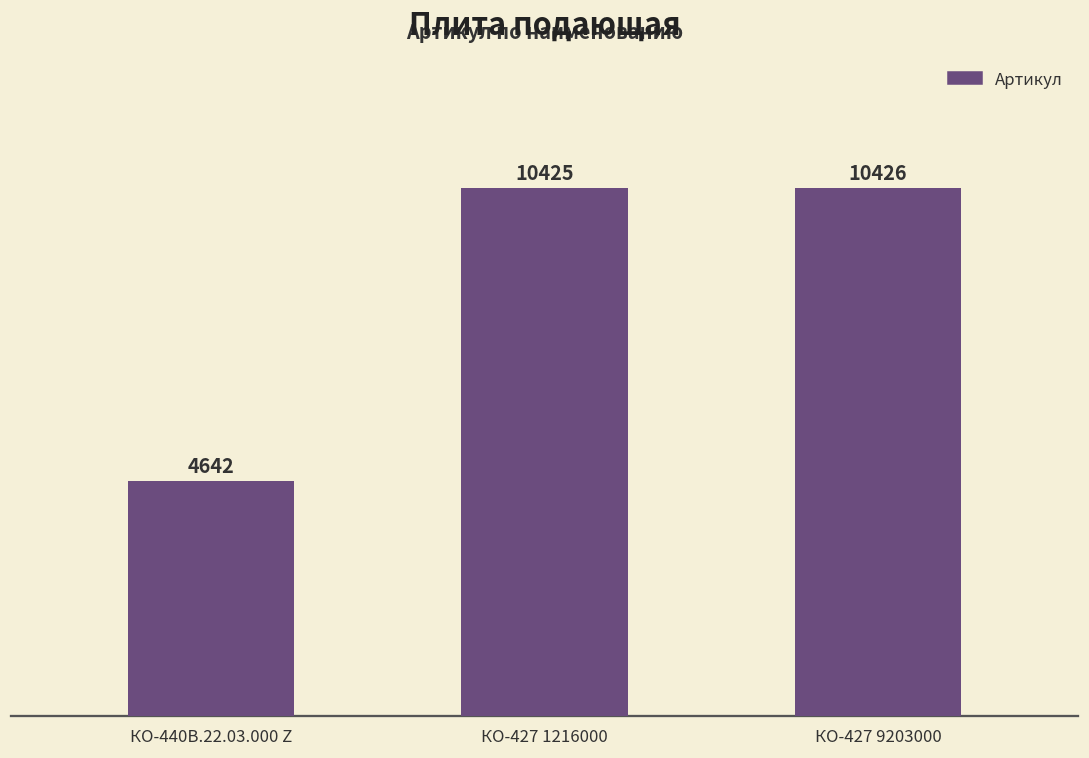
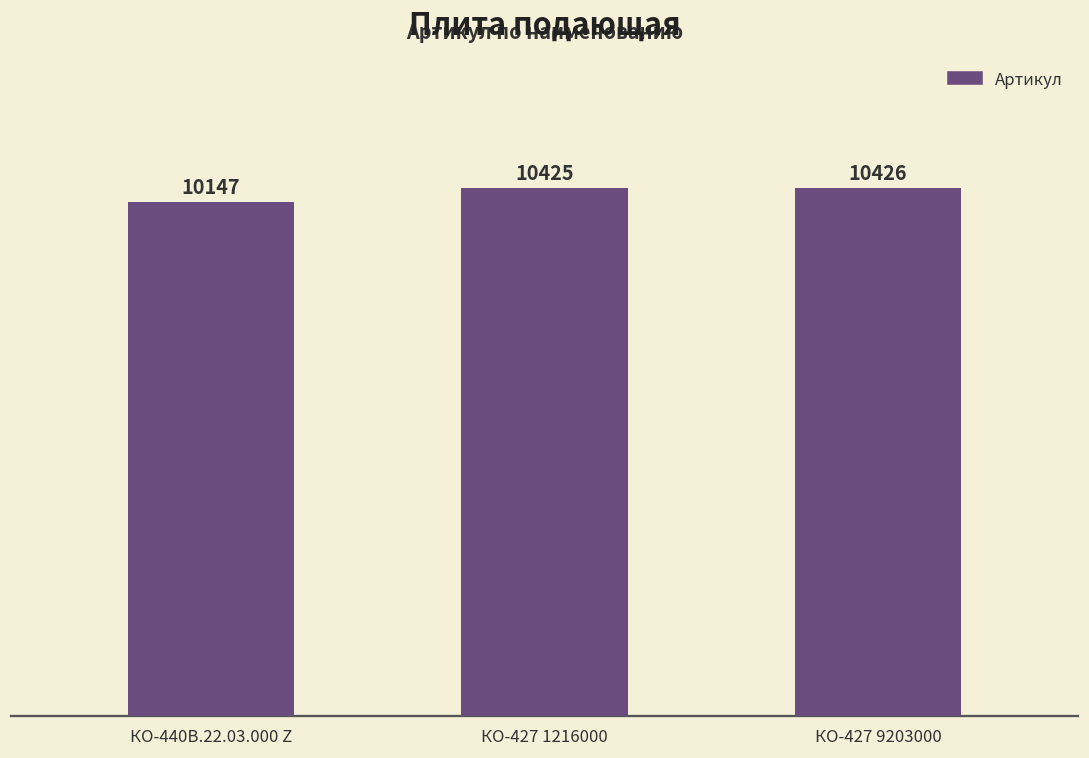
КО-440В.22.03.000 Z: 4642 -> 10147
